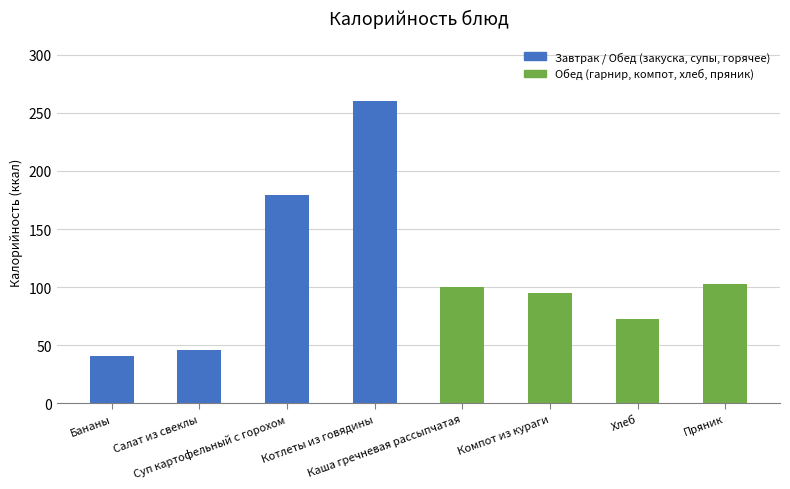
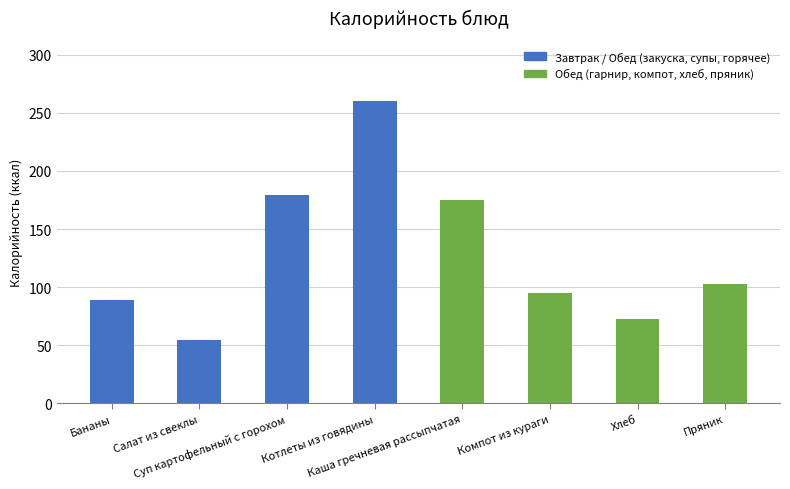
Бананы: 41 -> 89
Салат из свеклы: 46 -> 54
Каша гречневая рассыпчатая: 100 -> 175
